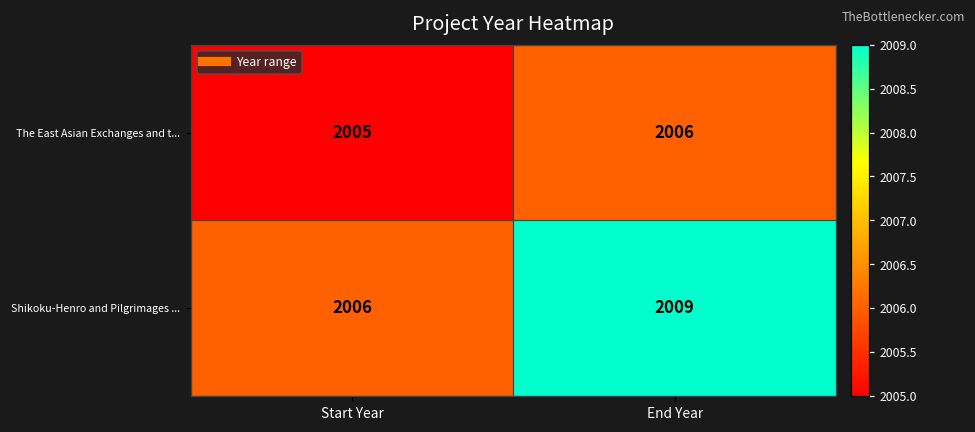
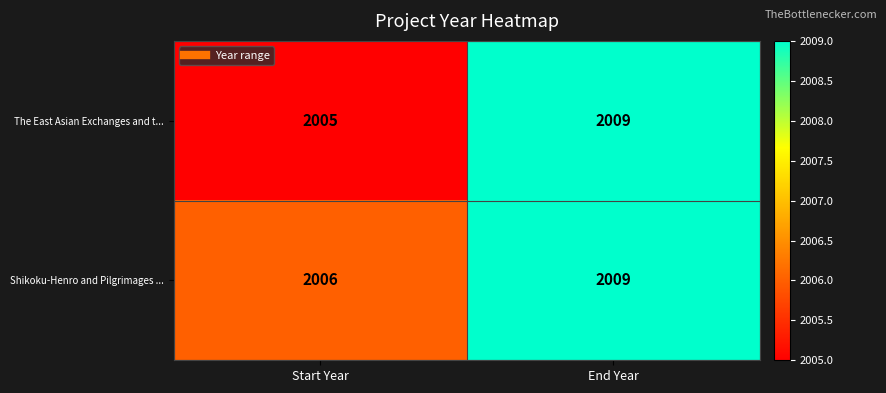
The East Asian Exchanges and t..., End Year: 2006 -> 2009
